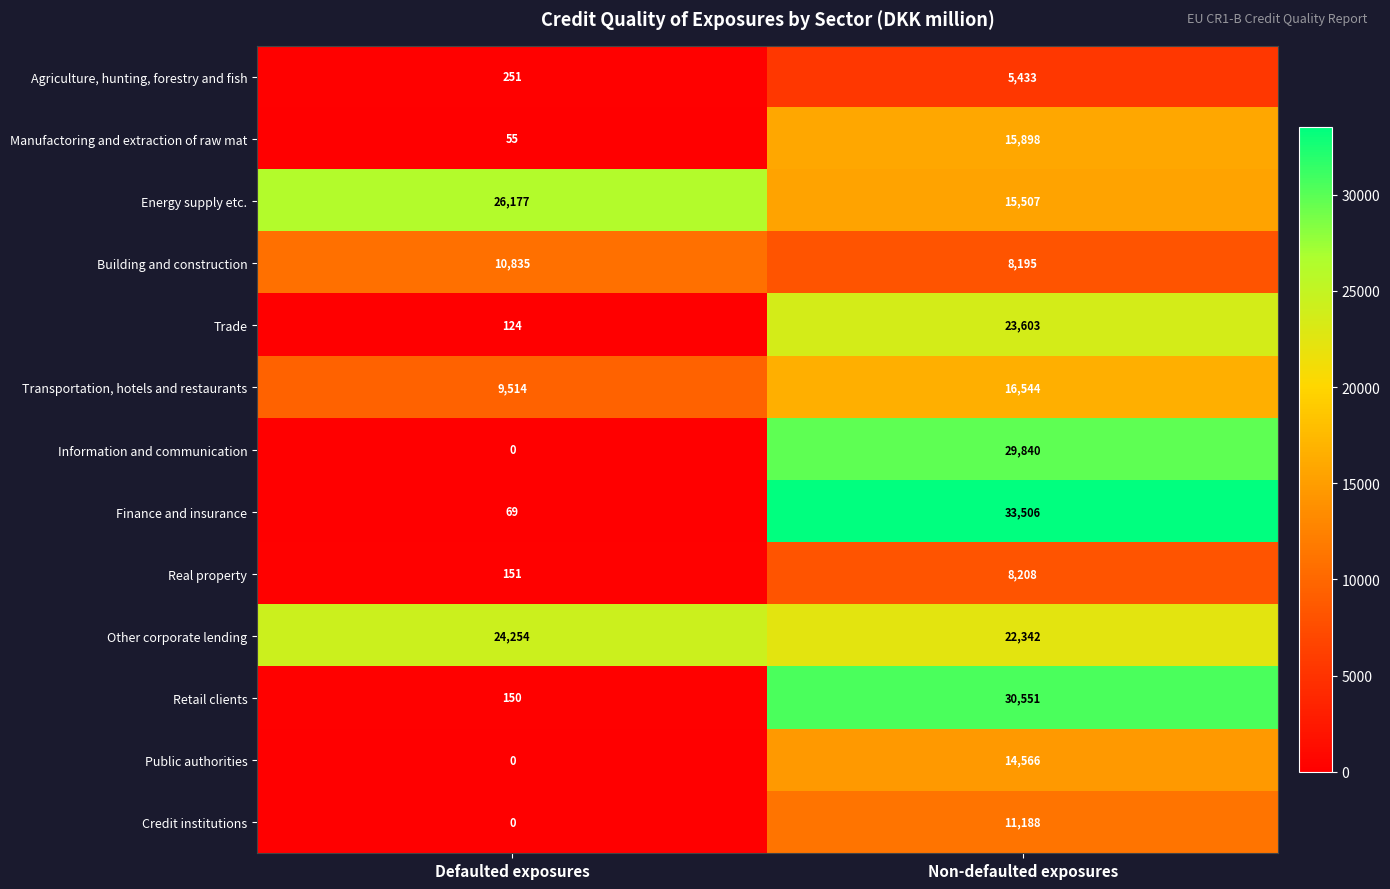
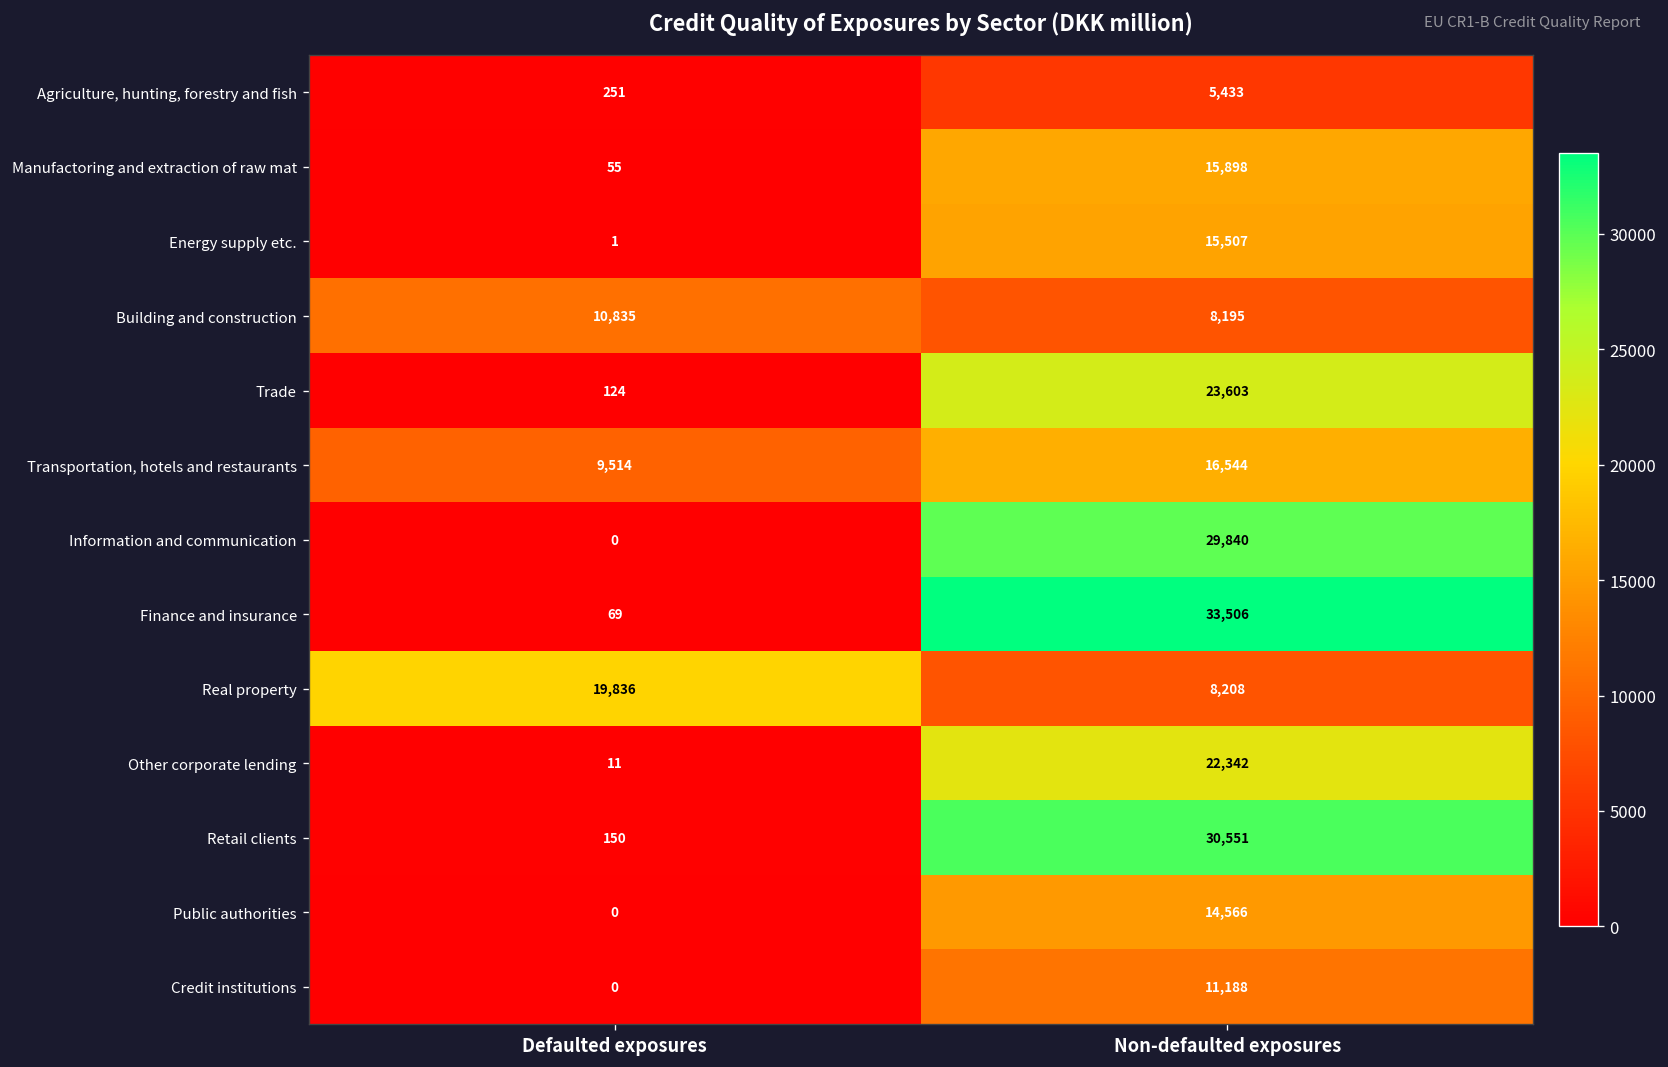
Energy supply etc., Defaulted exposures: 26,177 -> 1
Real property, Defaulted exposures: 151 -> 19,836
Other corporate lending, Defaulted exposures: 24,254 -> 11
